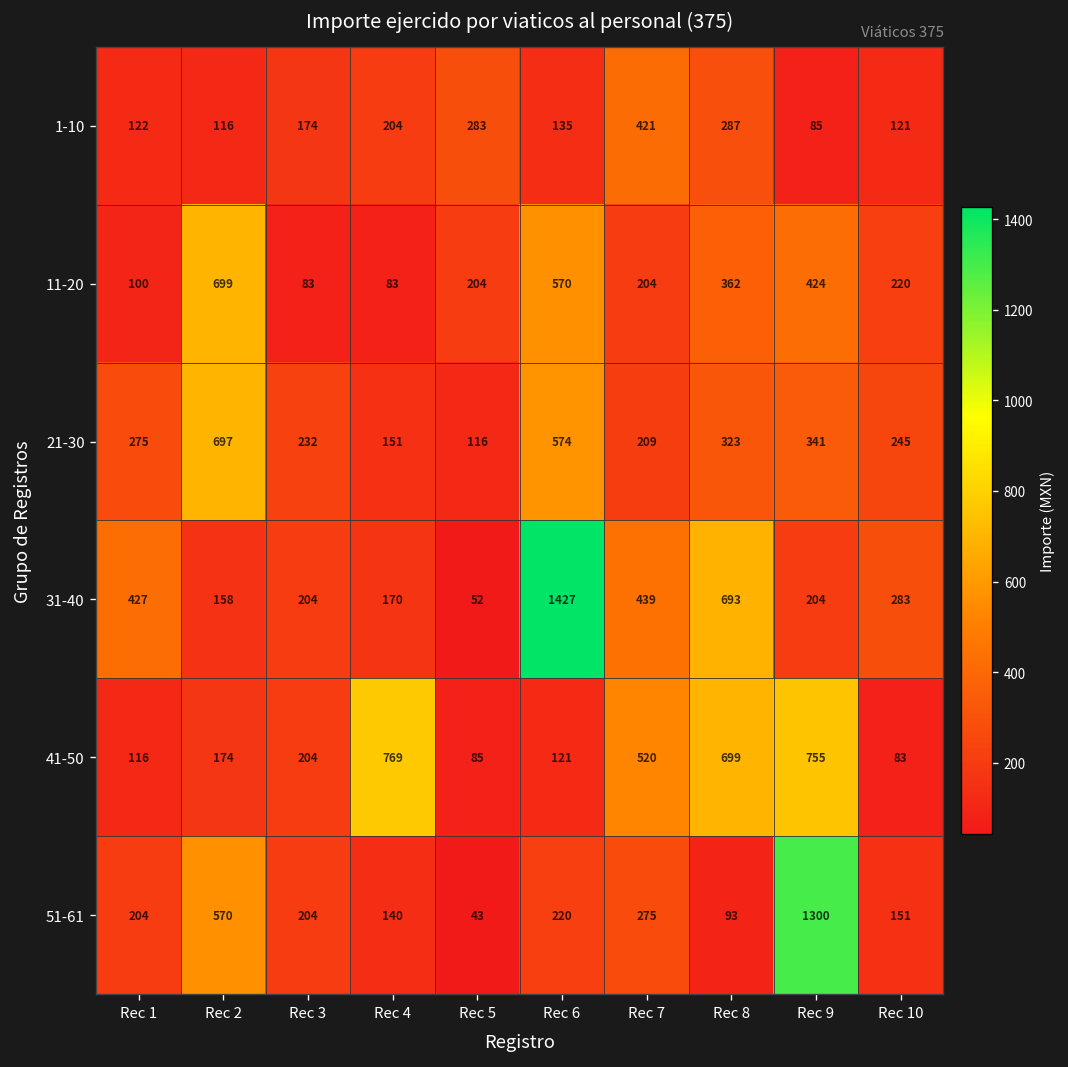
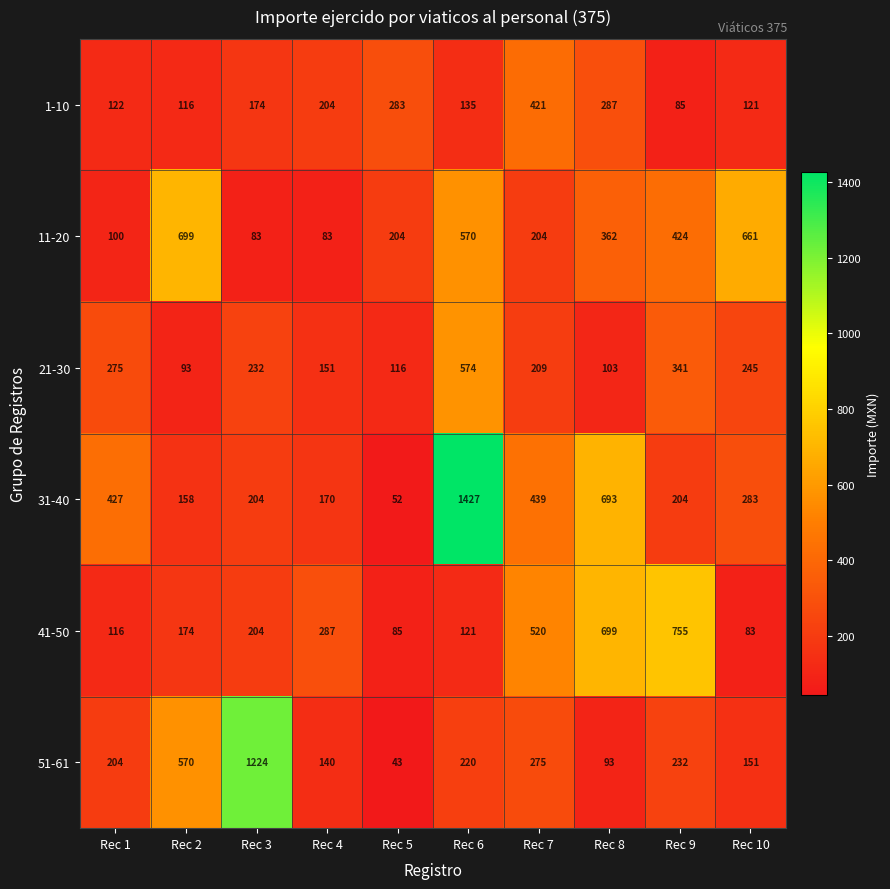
11-20, Rec 10: 220 -> 661
21-30, Rec 2: 697 -> 93
21-30, Rec 8: 323 -> 103
41-50, Rec 4: 769 -> 287
51-61, Rec 3: 204 -> 1224
51-61, Rec 9: 1300 -> 232
